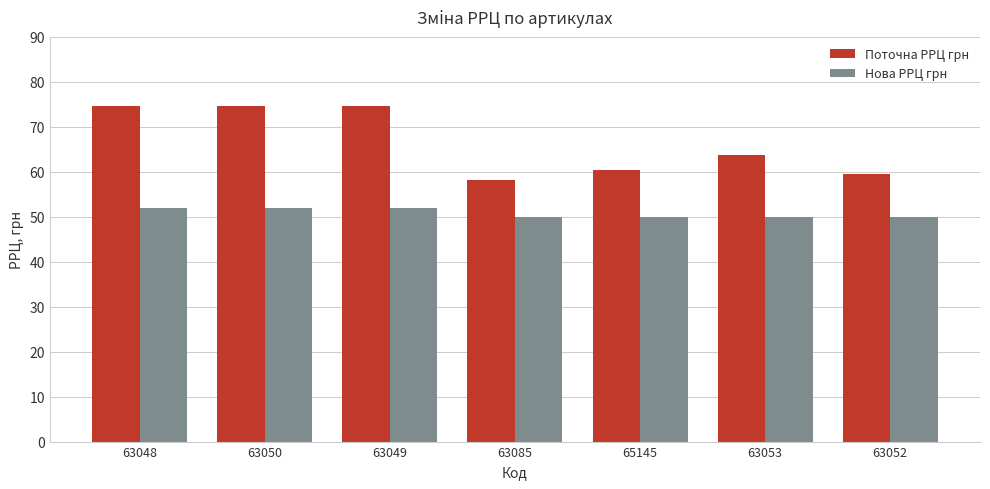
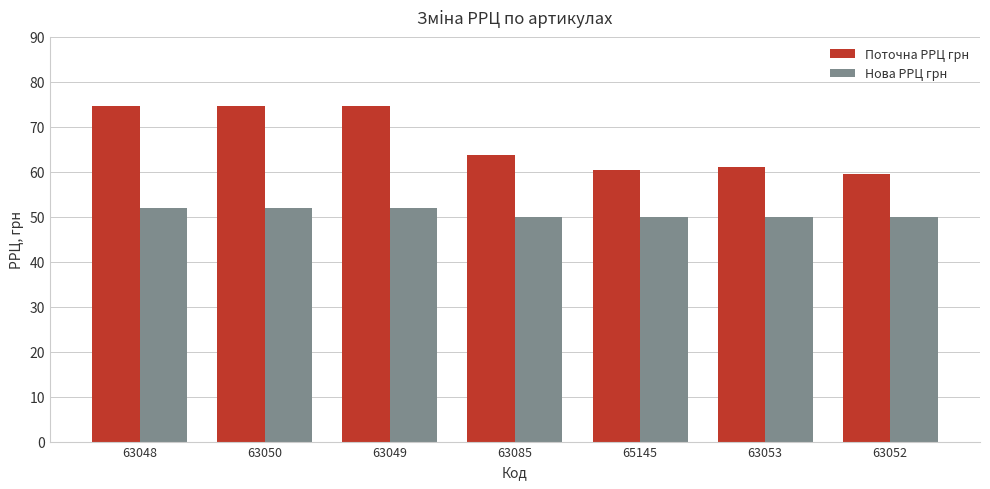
Поточна РРЦ грн, 63085: 58 -> 64
Поточна РРЦ грн, 63053: 64 -> 61
